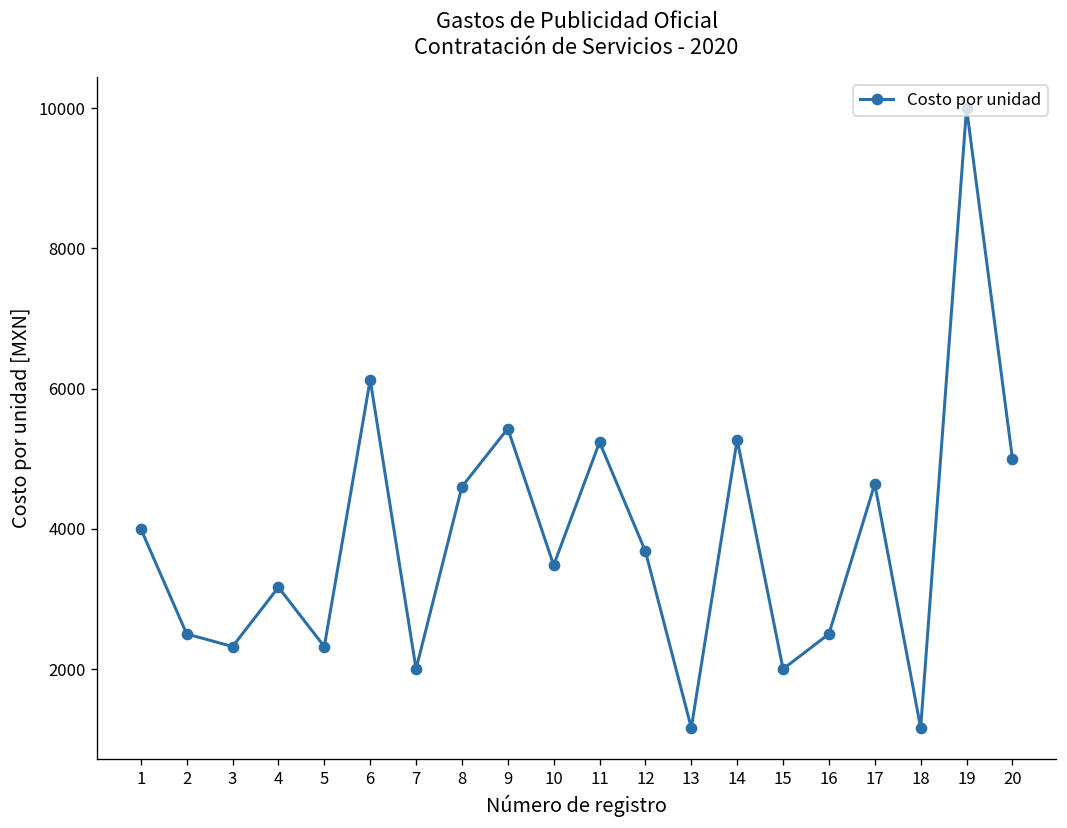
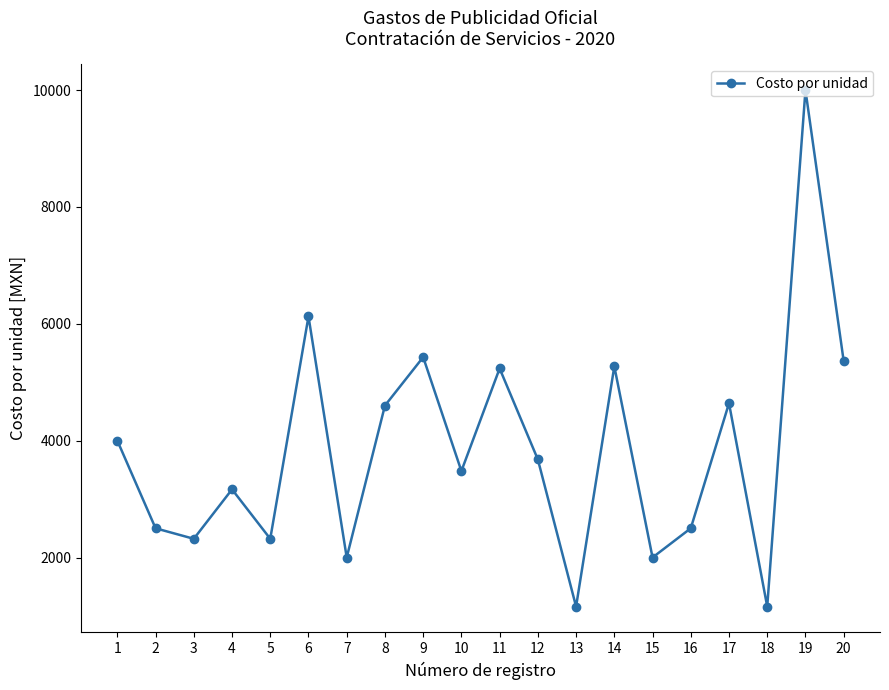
20: 5000 -> 5400
